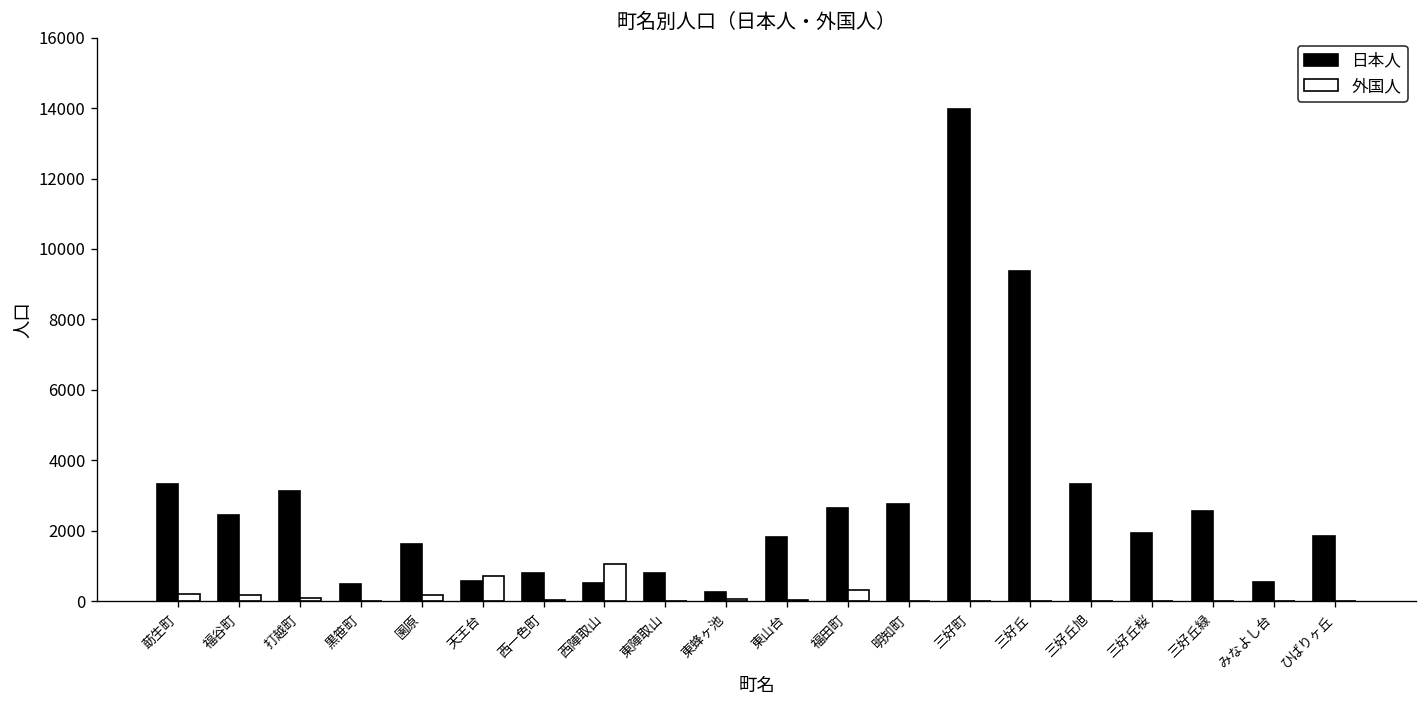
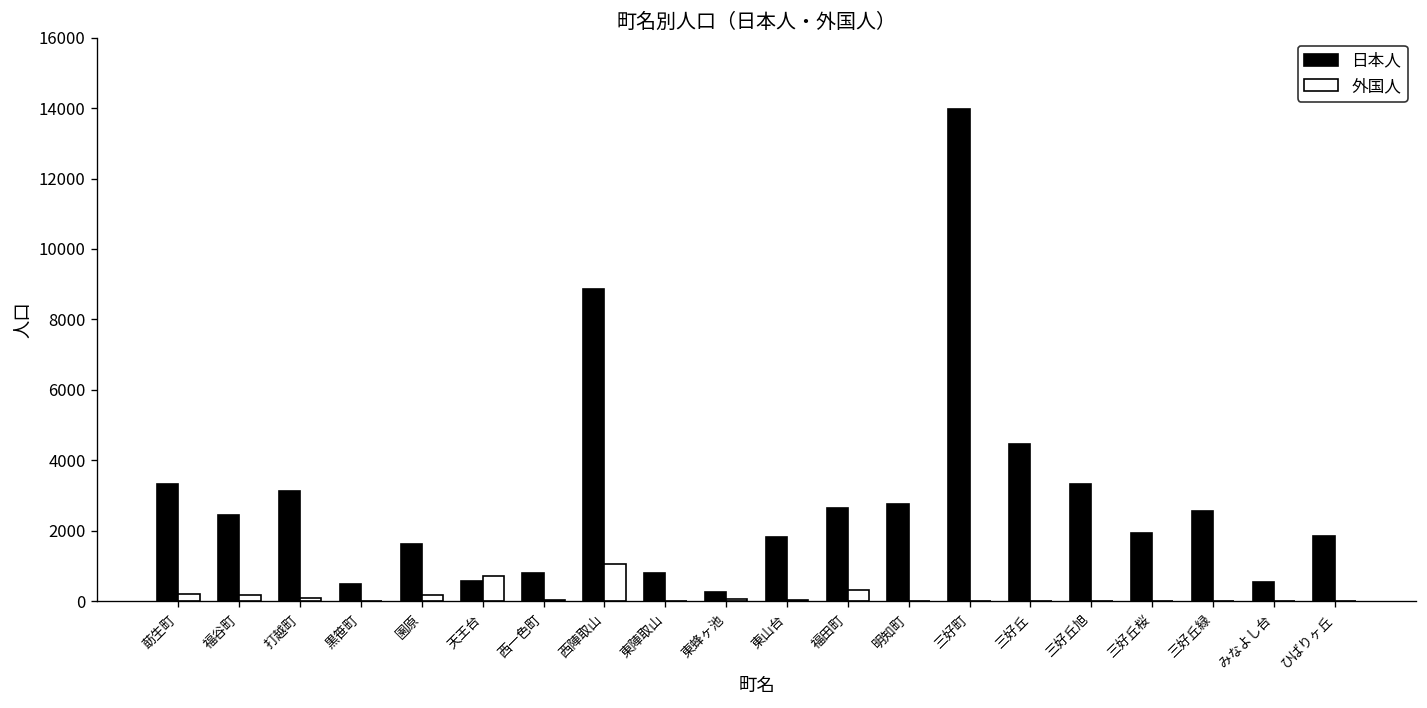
日本人, 西陣取山: 500 -> 8900
日本人, 三好丘: 9400 -> 4500
